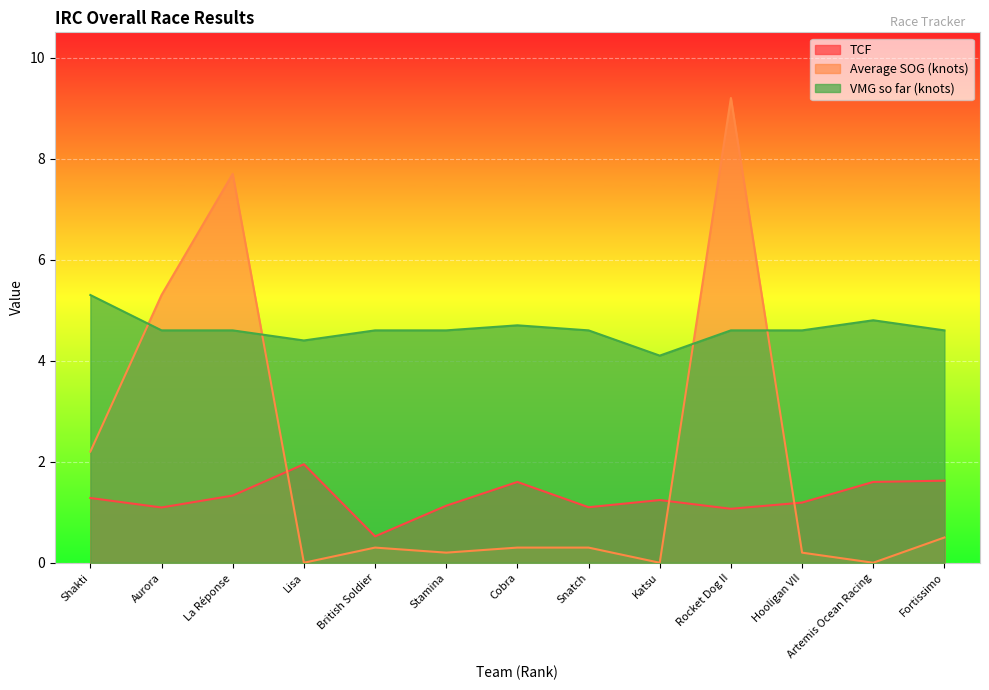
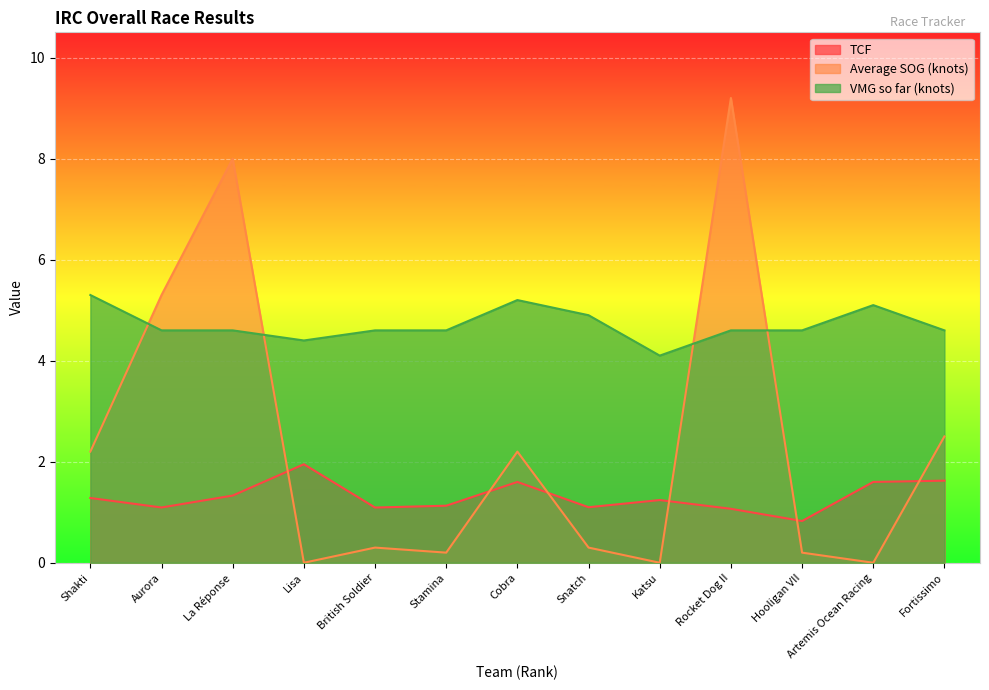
Average SOG (knots), La Réponse: 7.7 -> 8.0
TCF, British Soldier: 0.5 -> 1.1
Average SOG (knots), Cobra: 0.3 -> 2.2
VMG so far (knots), Cobra: 4.7 -> 5.2
VMG so far (knots), Snatch: 4.6 -> 4.9
TCF, Hooligan VII: 1.2 -> 0.8
VMG so far (knots), Artemis Ocean Racing: 4.8 -> 5.1
Average SOG (knots), Fortissimo: 0.5 -> 2.5
